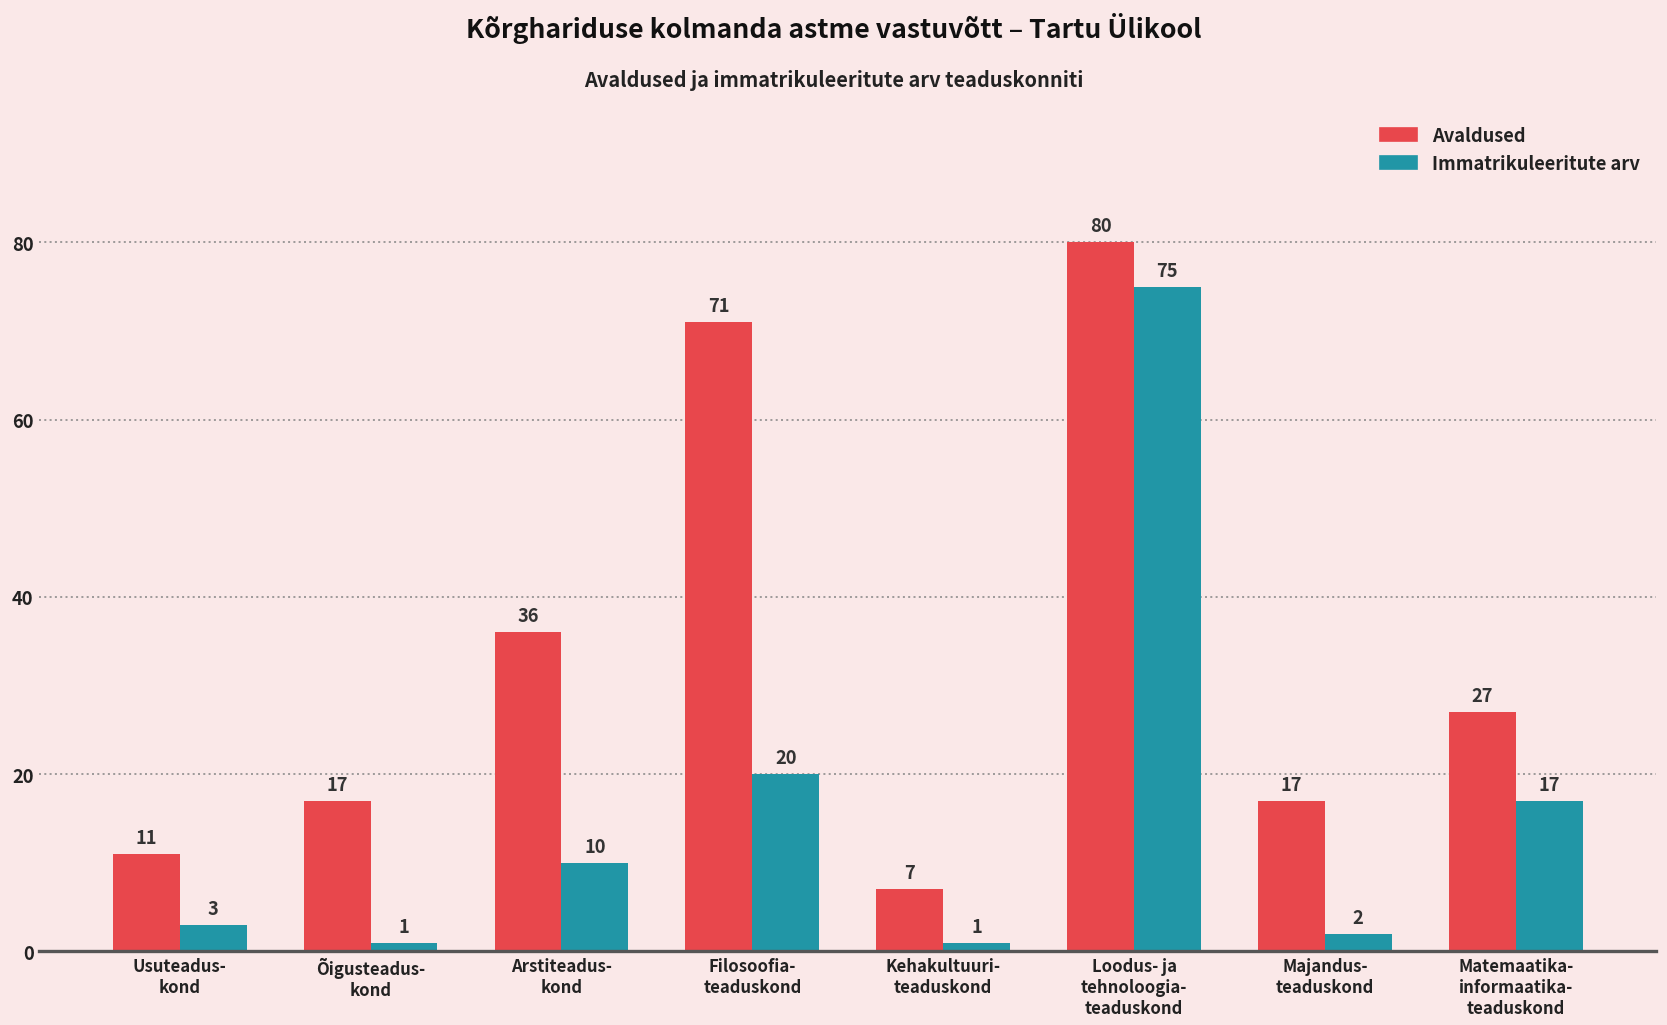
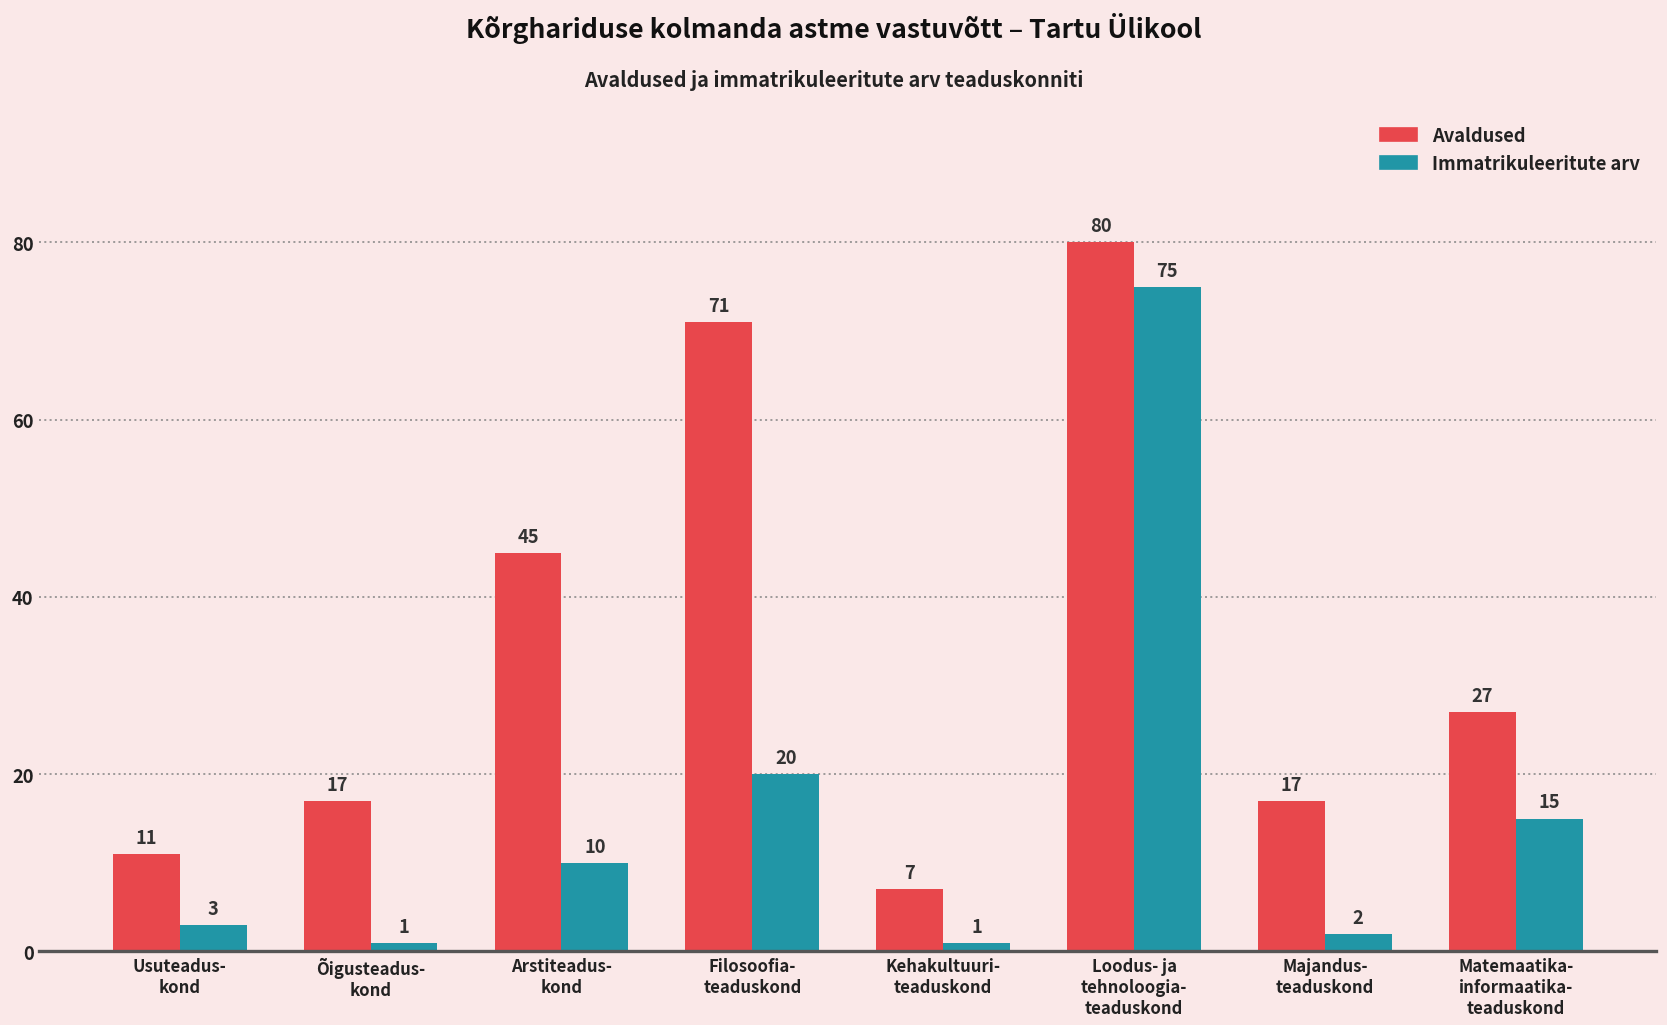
Avaldused, Arstiteadus- kond: 36 -> 45
Immatrikuleeritute arv, Matemaatika- informaatika- teaduskond: 17 -> 15
